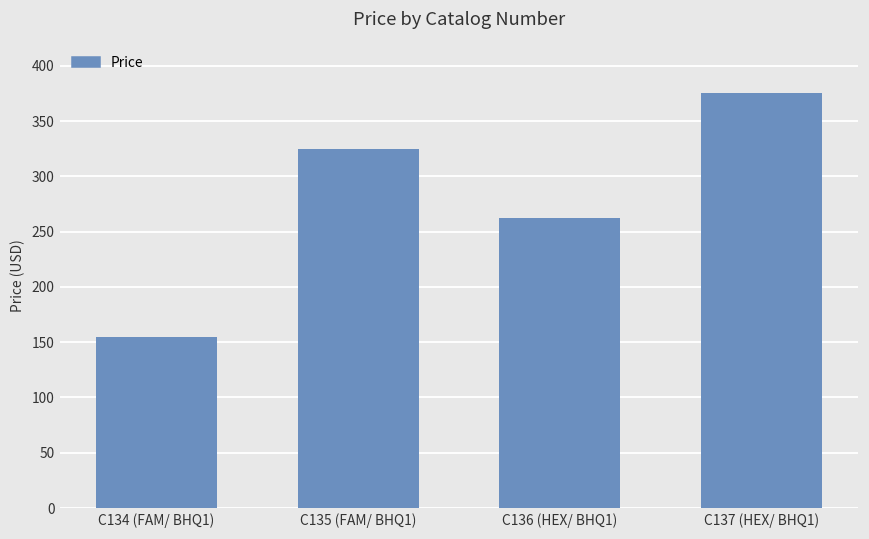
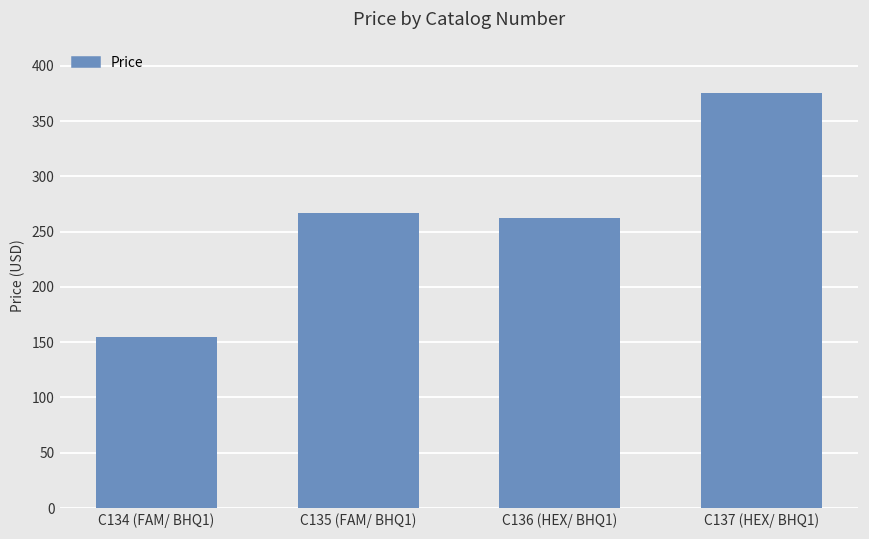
C135 (FAM/ BHQ1): 325 -> 267
